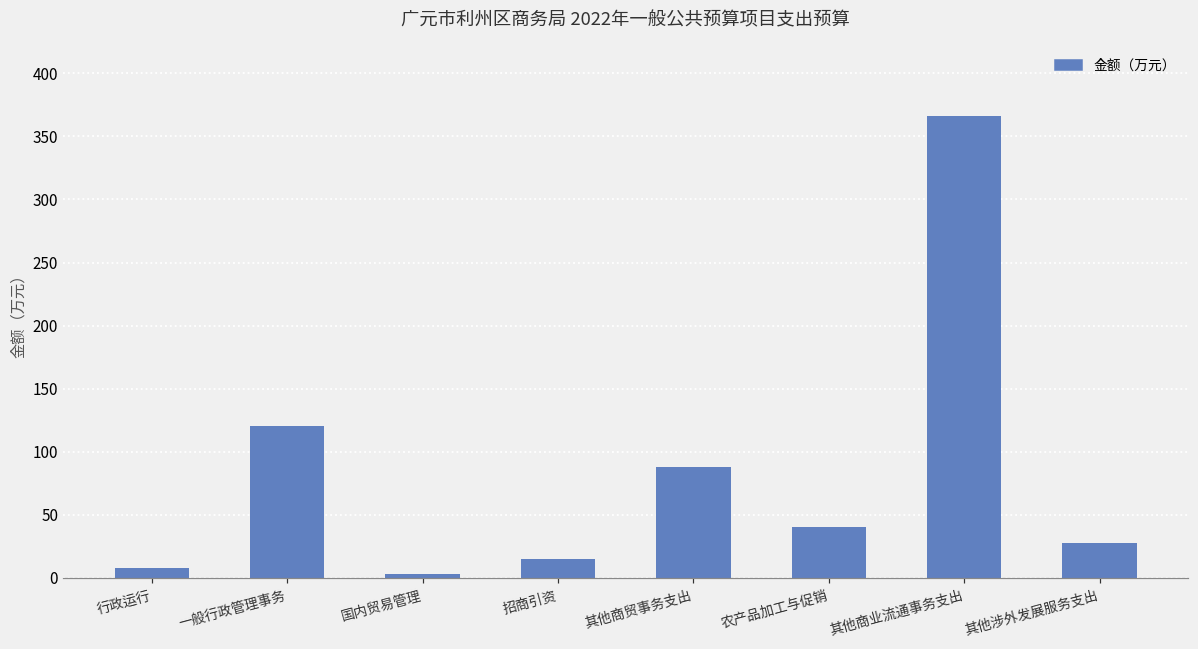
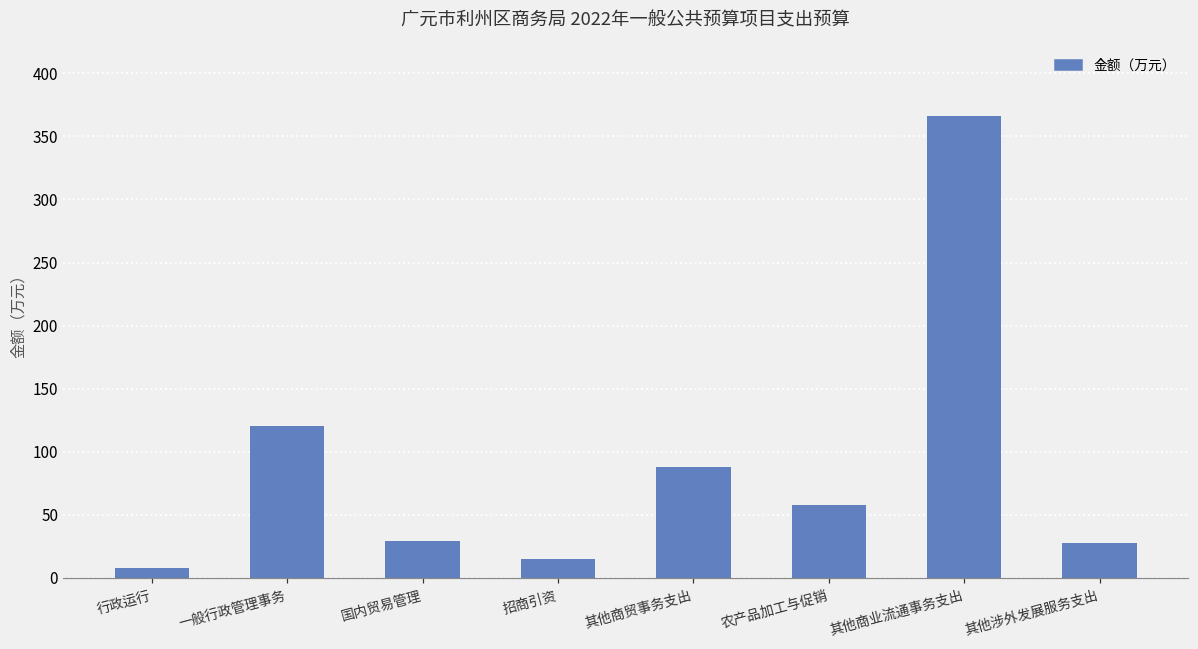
国内贸易管理: 3 -> 30
农产品加工与促销: 40 -> 58
